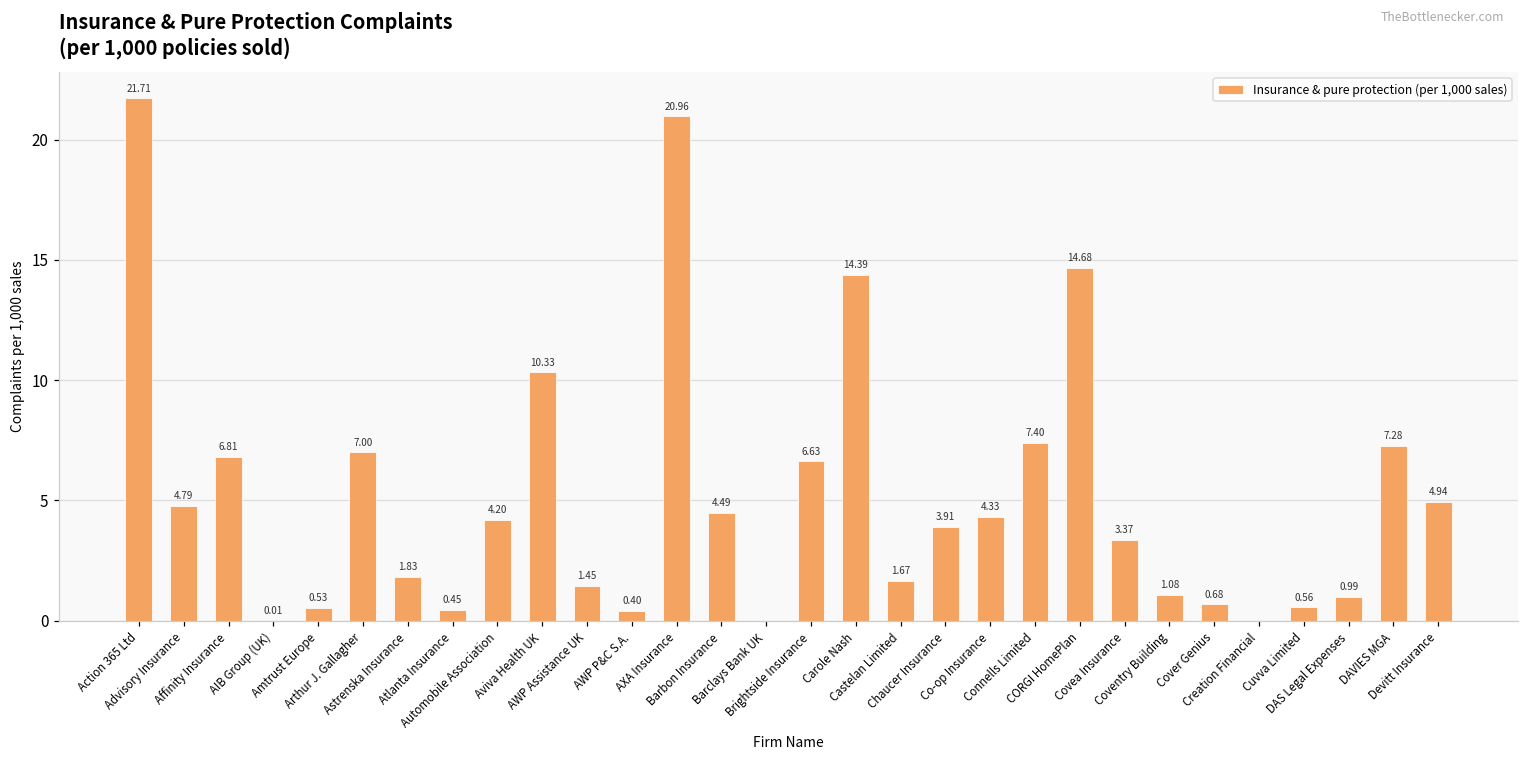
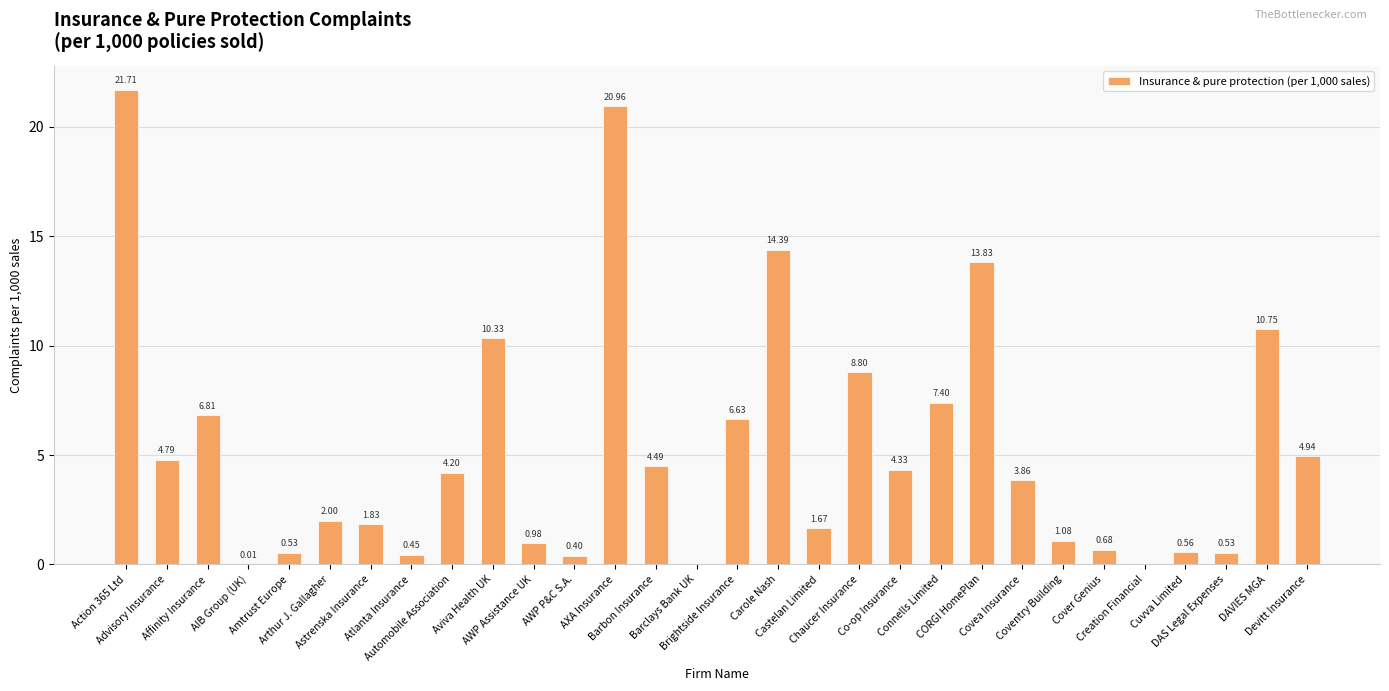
Arthur J. Gallagher: 7.00 -> 2.00
AWP Assistance UK: 1.45 -> 0.98
Chaucer Insurance: 3.91 -> 8.80
CORGI HomePlan: 14.68 -> 13.83
Covea Insurance: 3.37 -> 3.86
DAS Legal Expenses: 0.99 -> 0.53
DAVIES MGA: 7.28 -> 10.75
